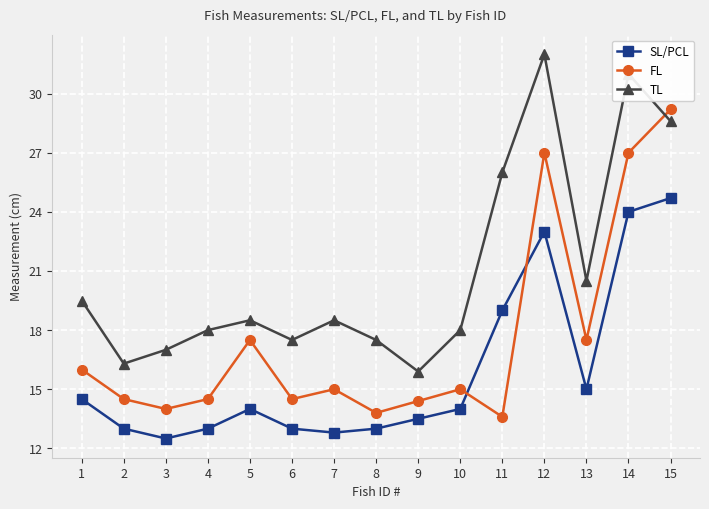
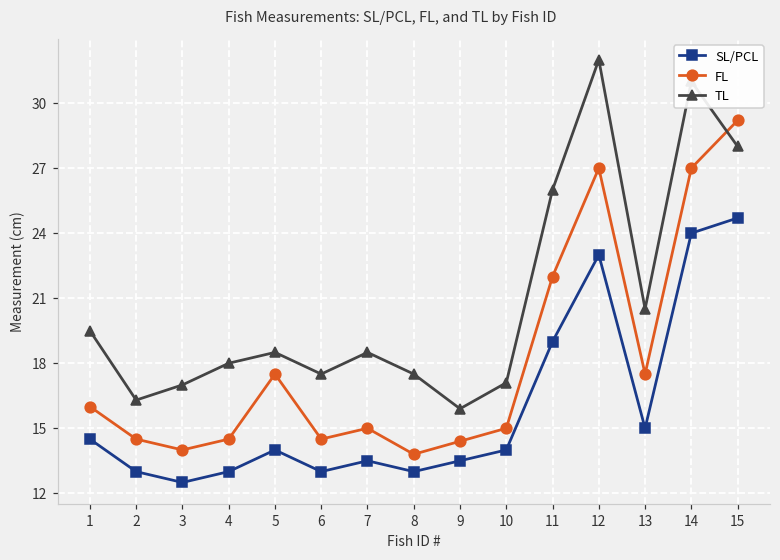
SL/PCL, 7: 12.8 -> 13.5
TL, 10: 18.0 -> 17.1
FL, 11: 13.6 -> 22.0
TL, 15: 28.6 -> 28.0
